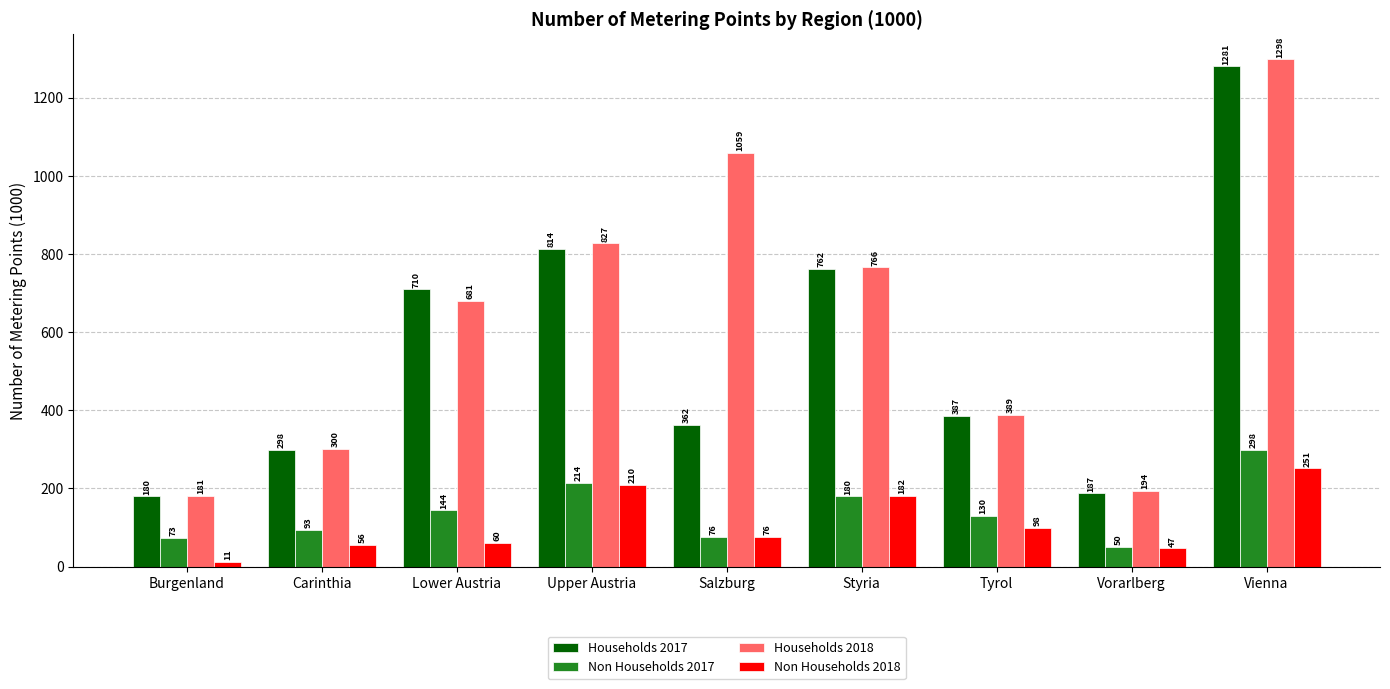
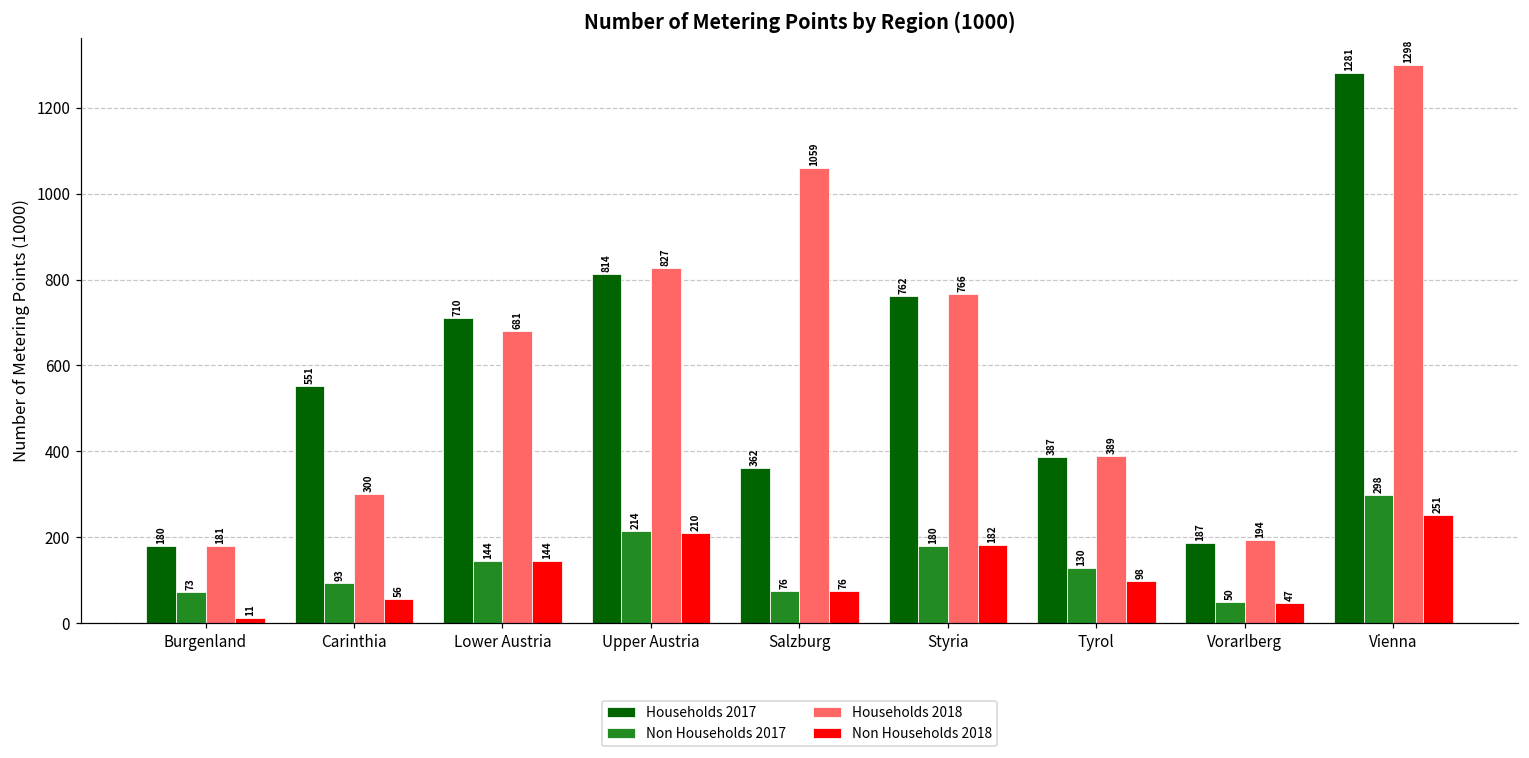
Households 2017, Carinthia: 298 -> 551
Non Households 2018, Lower Austria: 60 -> 144
